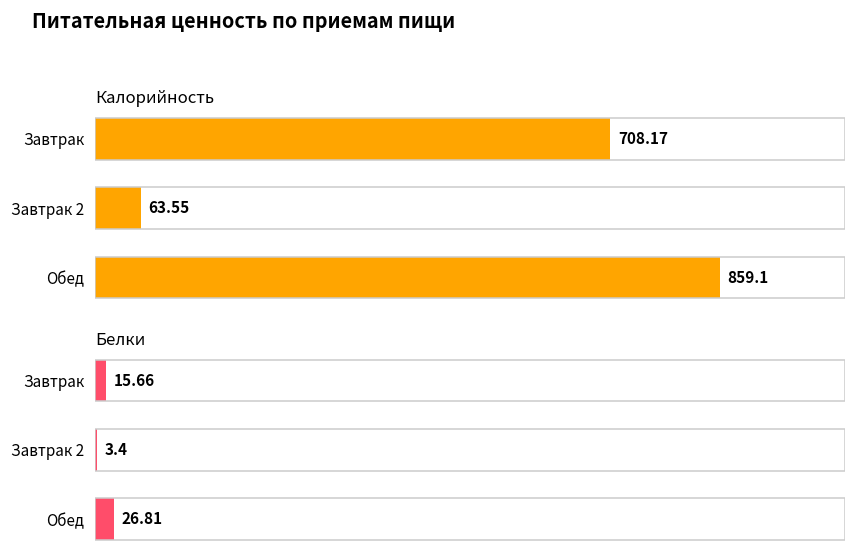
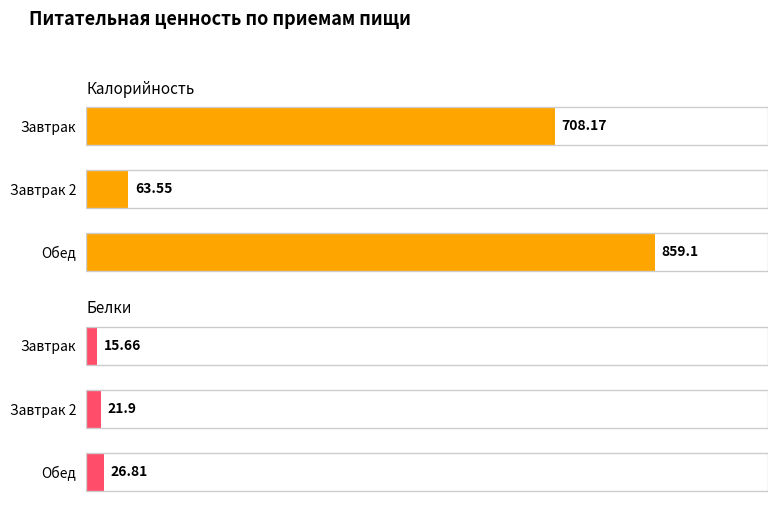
Белки, Завтрак 2: 3.4 -> 21.9
